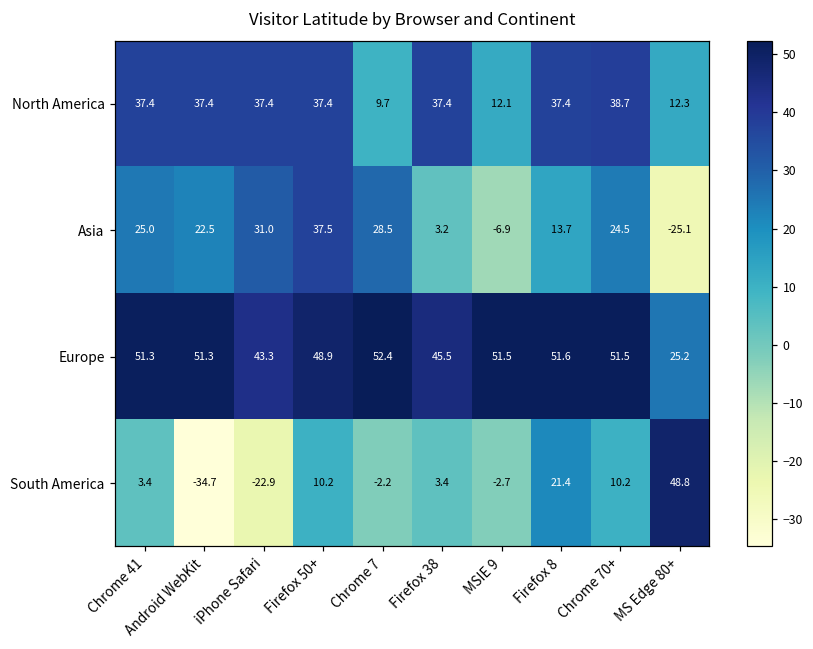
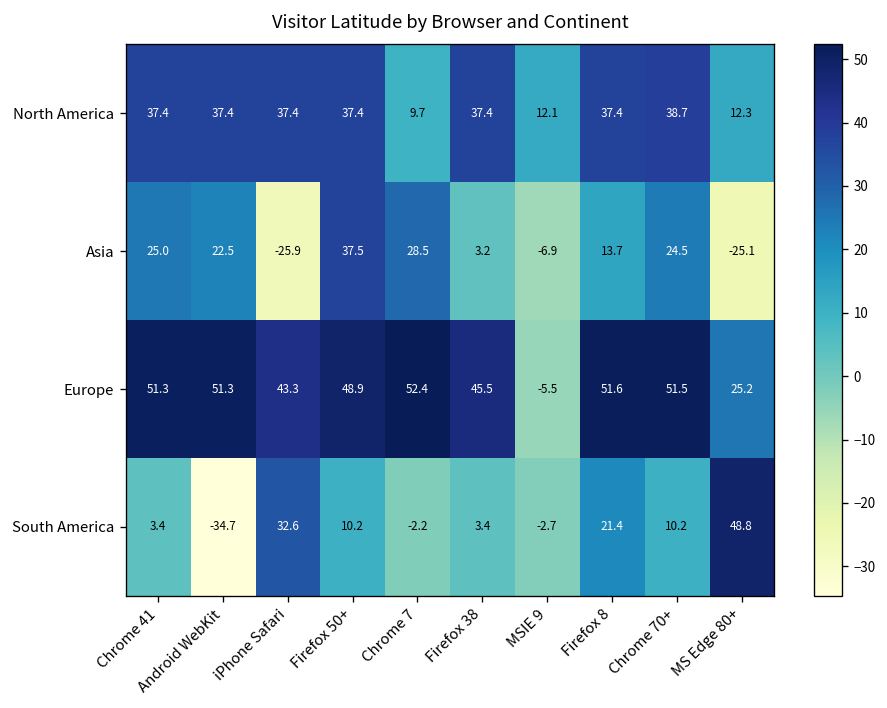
Asia, iPhone Safari: 31.0 -> -25.9
Europe, MSIE 9: 51.5 -> -5.5
South America, iPhone Safari: -22.9 -> 32.6
